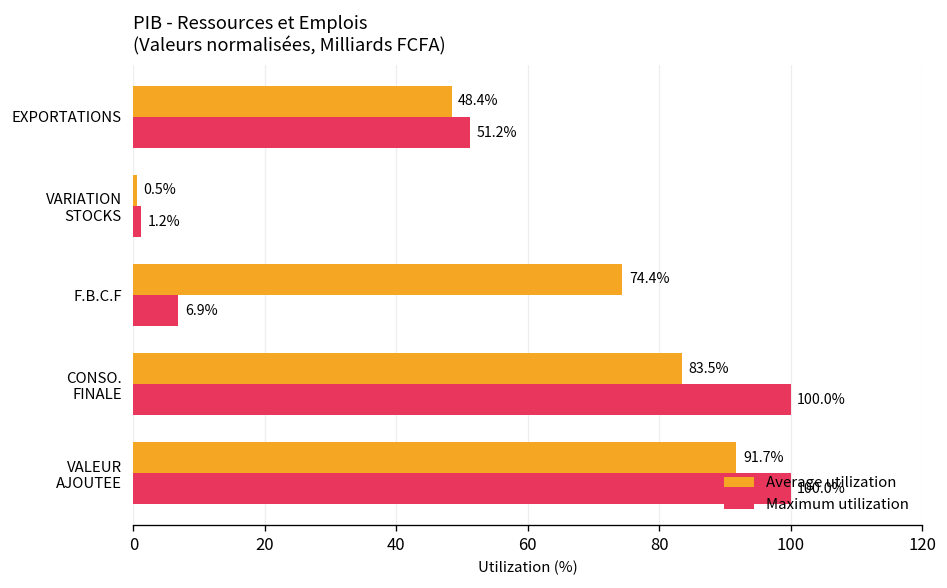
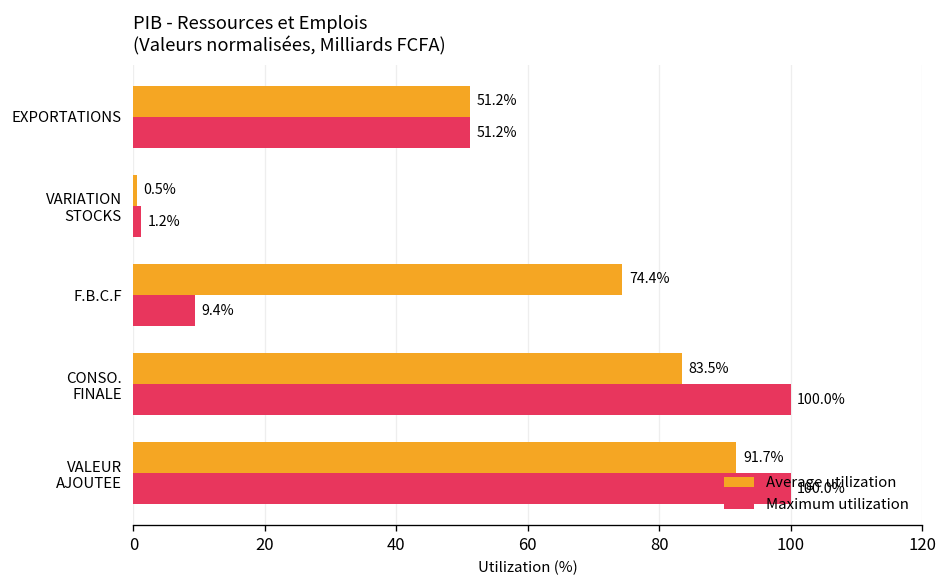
Average utilization, EXPORTATIONS: 48.4% -> 51.2%
Maximum utilization, F.B.C.F: 6.9% -> 9.4%
